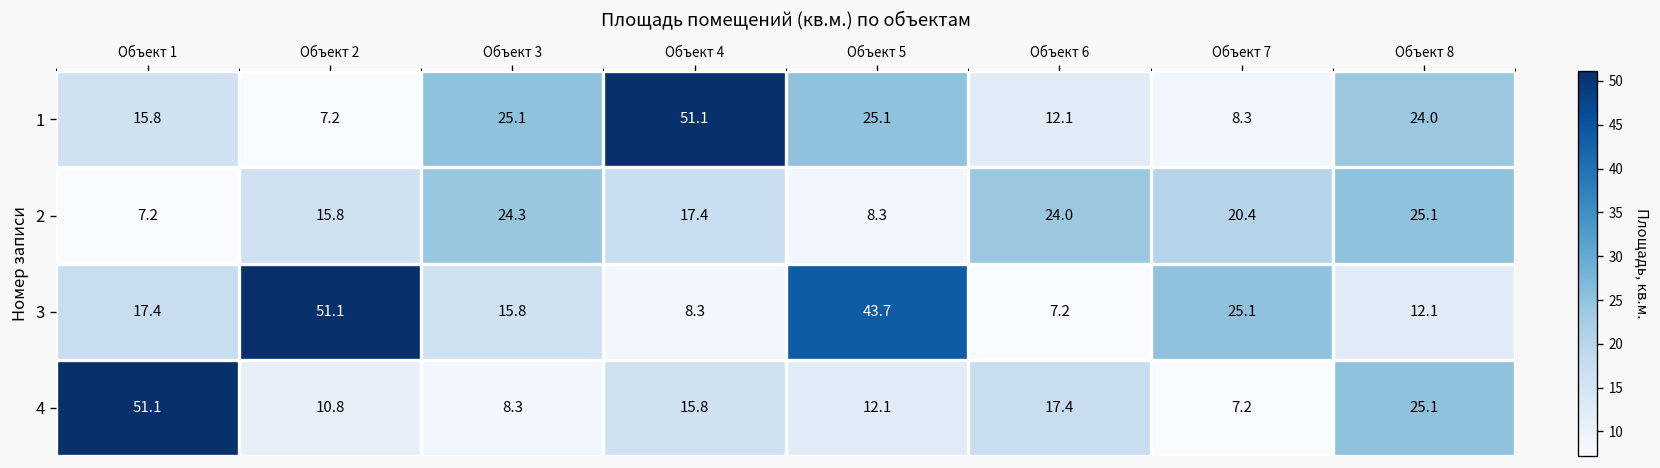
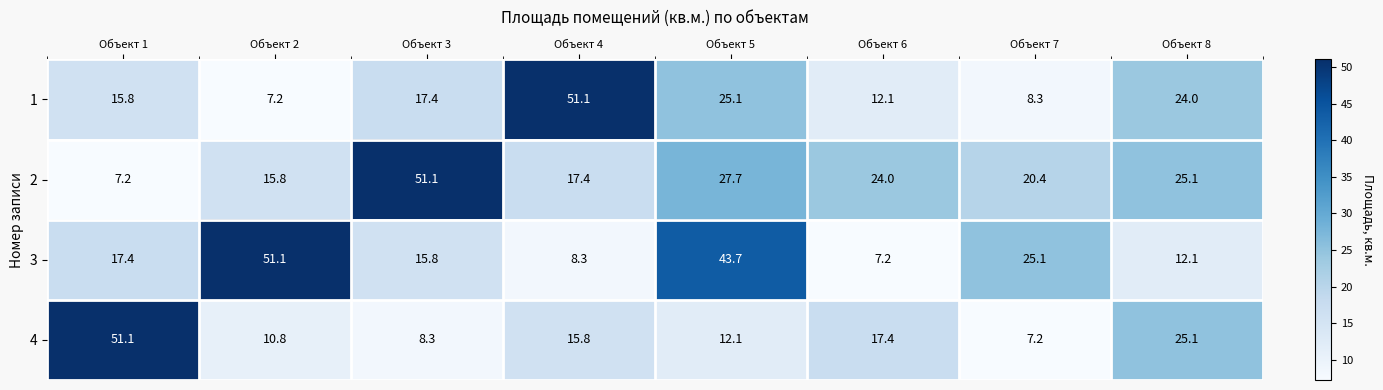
1, Объект 3: 25.1 -> 17.4
2, Объект 3: 24.3 -> 51.1
2, Объект 5: 8.3 -> 27.7
